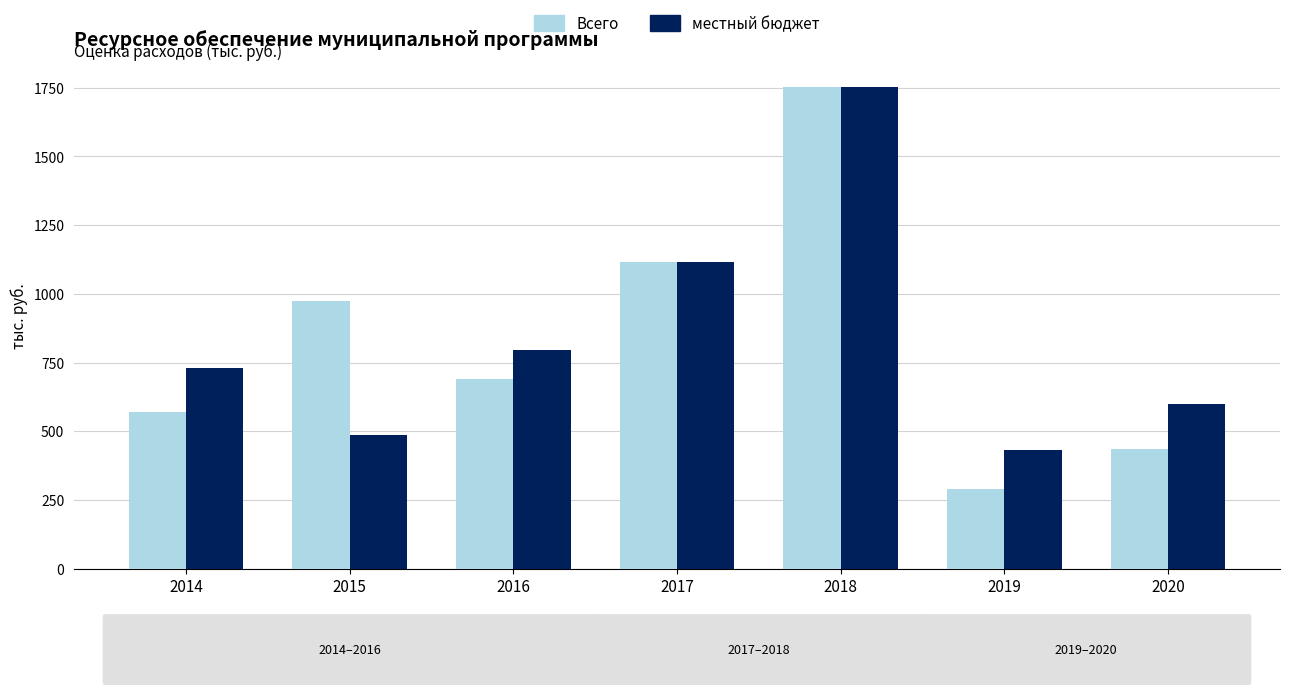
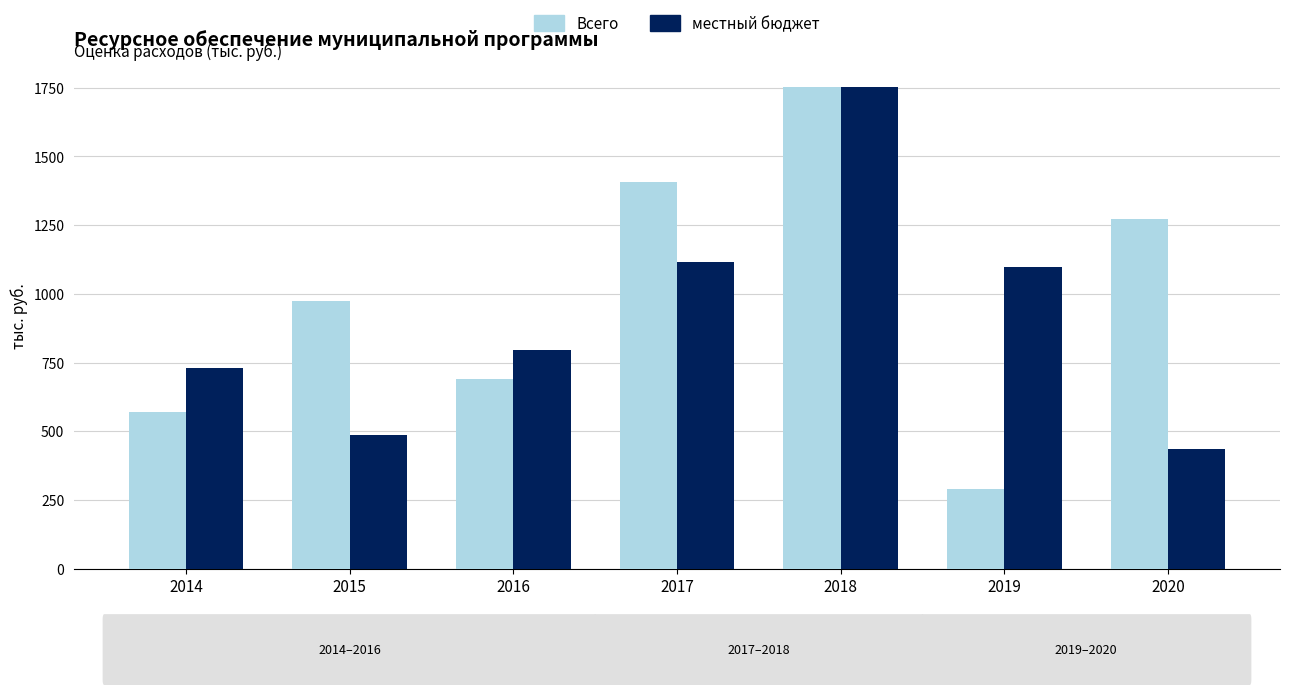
Всего, 2017: 1120 -> 1410
местный бюджет, 2019: 430 -> 1100
Всего, 2020: 440 -> 1270
местный бюджет, 2020: 600 -> 440
